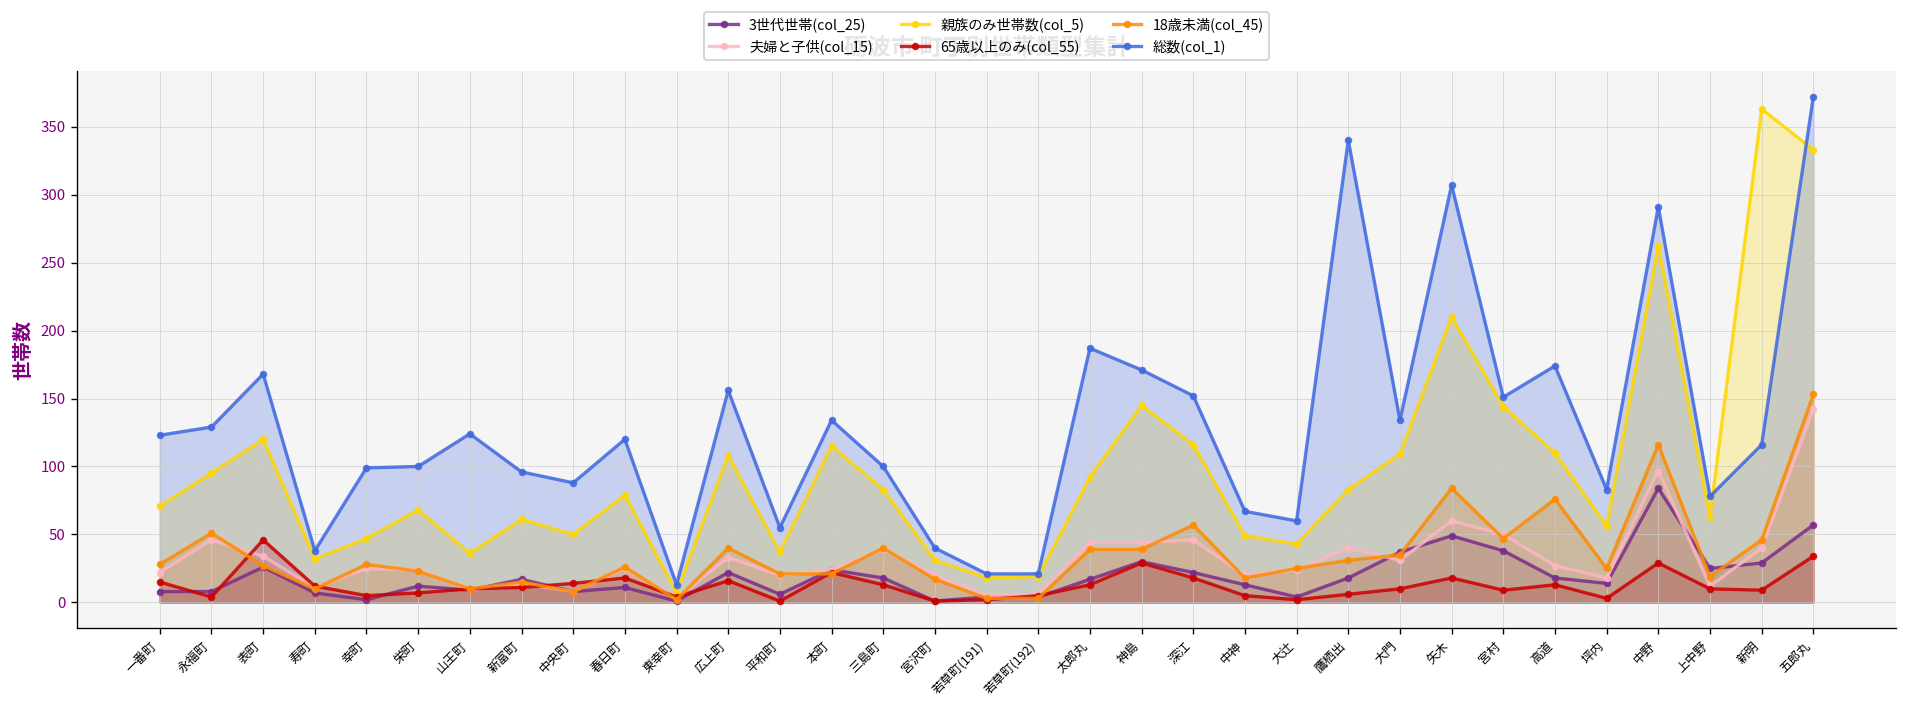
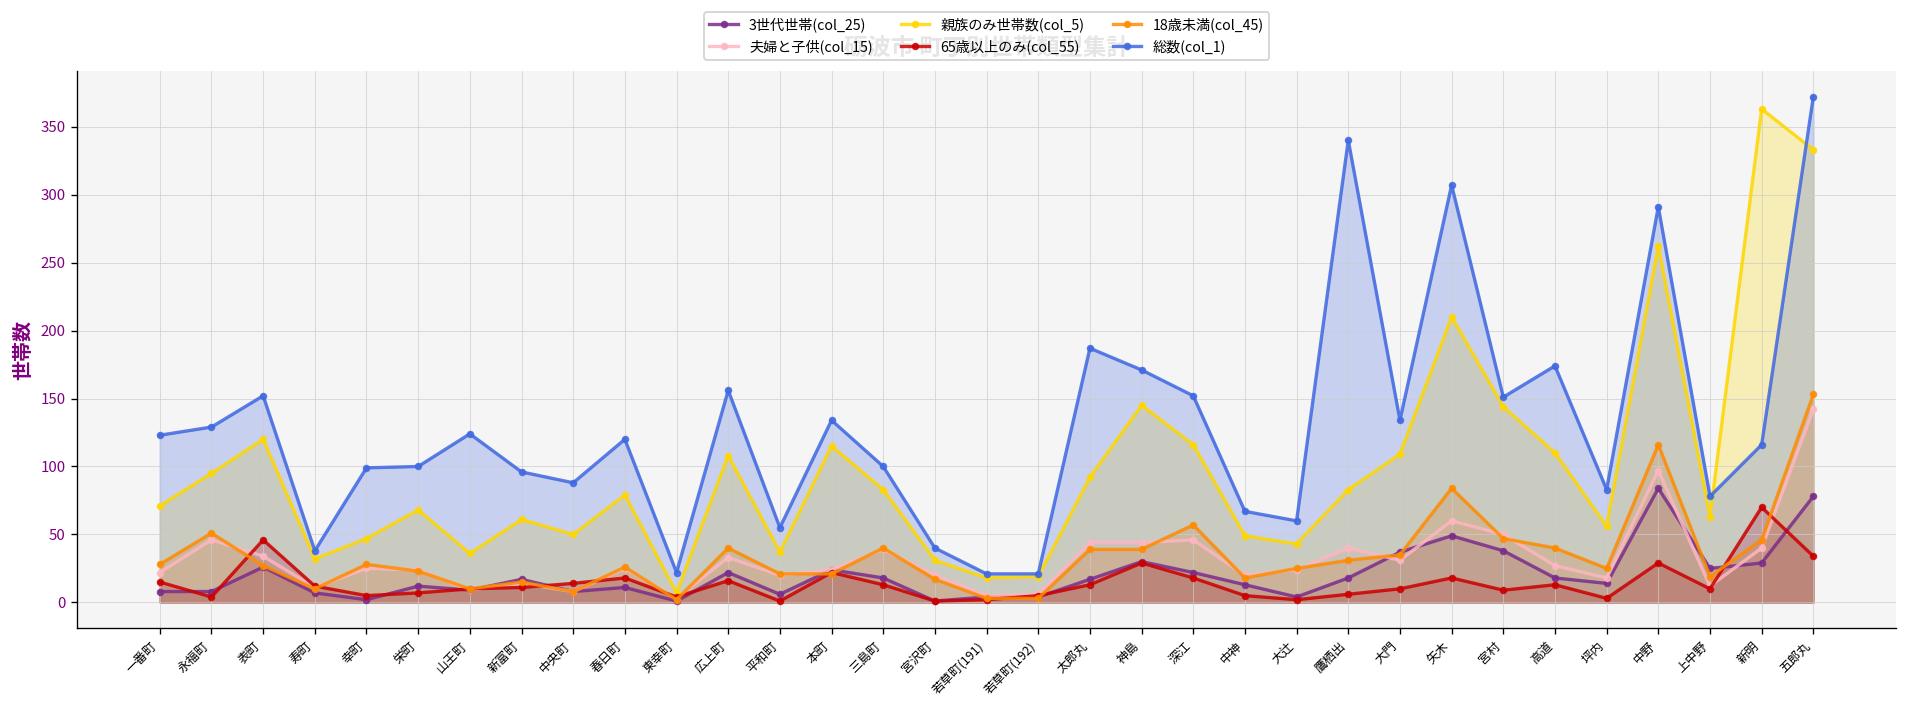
総数(col_1), 表町: 168 -> 152
総数(col_1), 東幸町: 13 -> 22
18歳未満(col_45), 高道: 76 -> 40
65歳以上のみ(col_55), 新明: 9 -> 70
3世代世帯(col_25), 五郎丸: 57 -> 78
